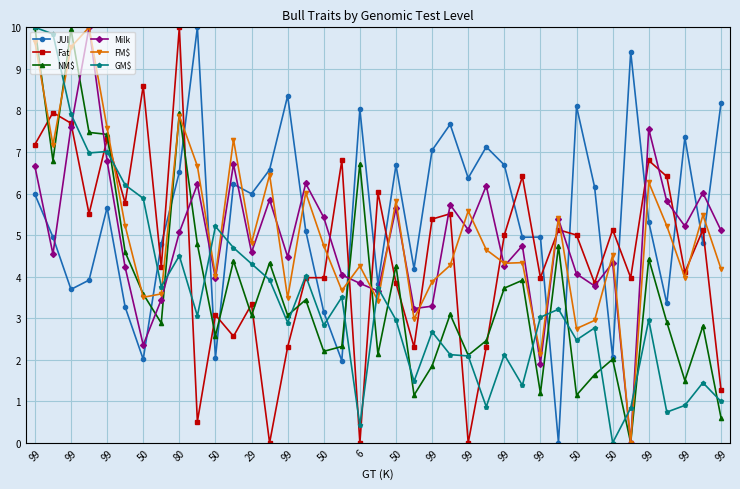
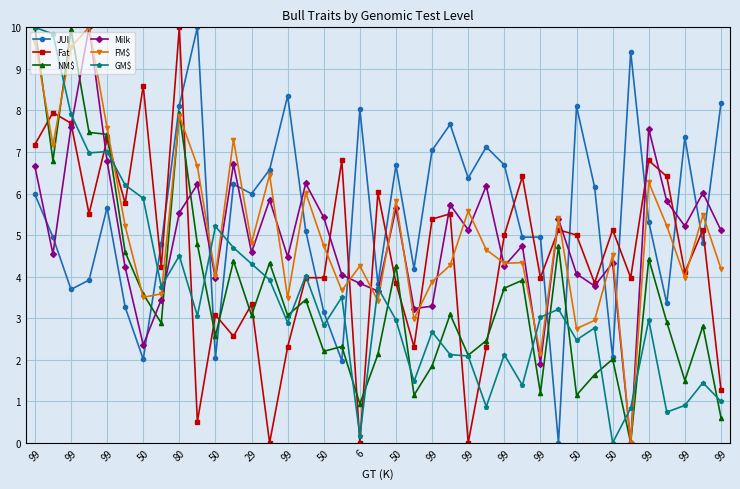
JUI, 80: 6.5 -> 8.1
Milk, 80: 5.1 -> 5.5
NM$, 6: 6.7 -> 0.9
GM$, 6: 0.4 -> 0.2
